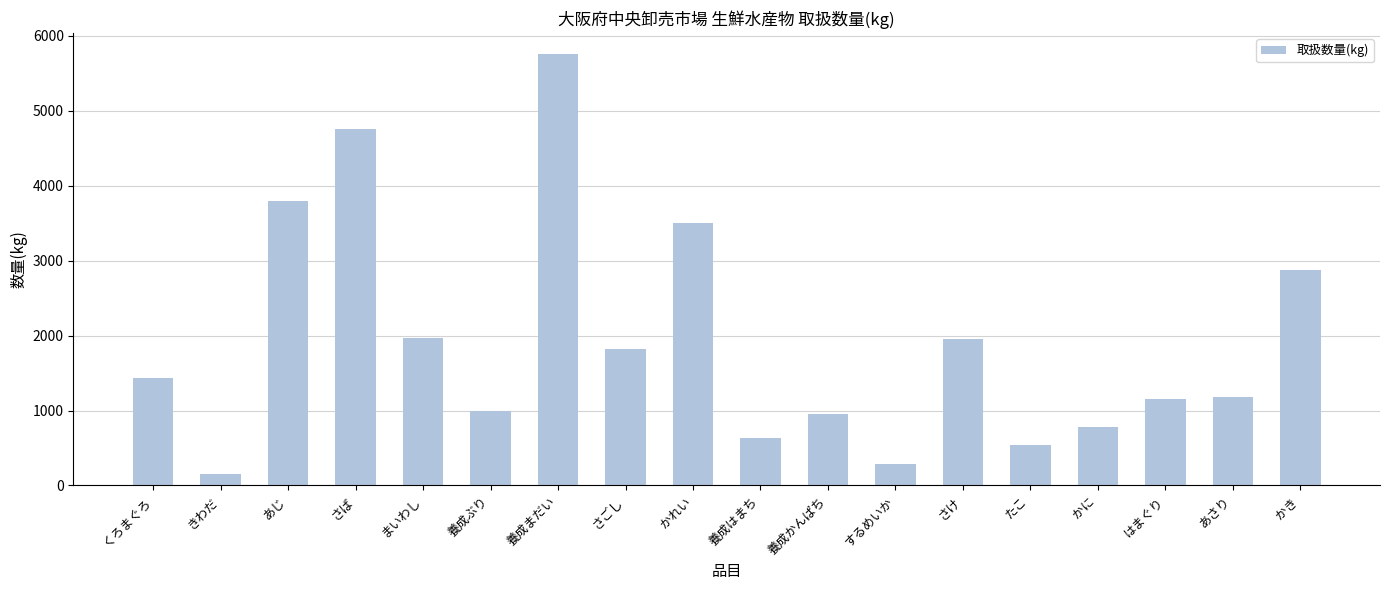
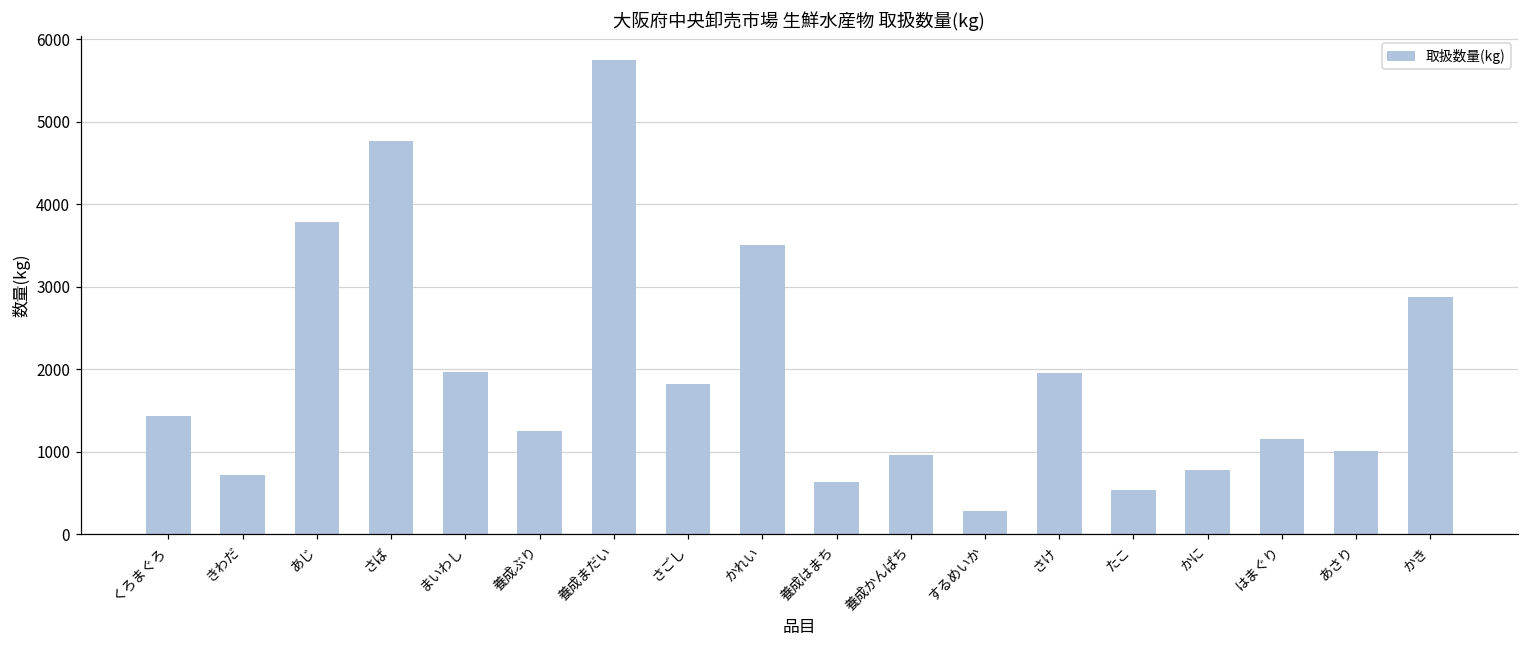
きわだ: 200 -> 700
養成ぶり: 1000 -> 1200
あさり: 1200 -> 1000
